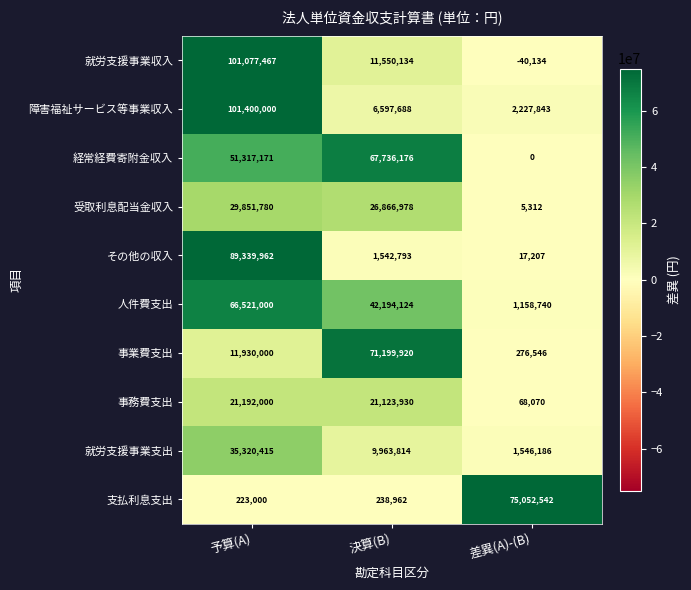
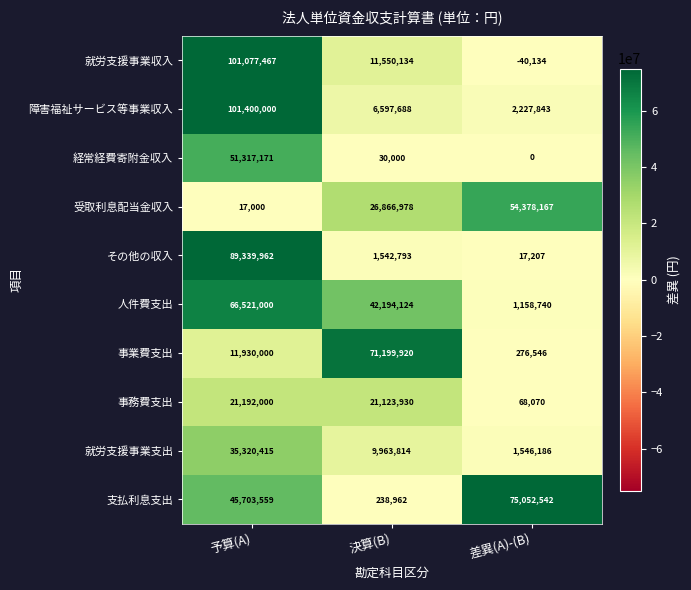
経常経費寄附金収入, 決算(B): 67,736,176 -> 30,000
受取利息配当金収入, 予算(A): 29,851,780 -> 17,000
受取利息配当金収入, 差異(A)-(B): 5,312 -> 54,378,167
支払利息支出, 予算(A): 223,000 -> 45,703,559
